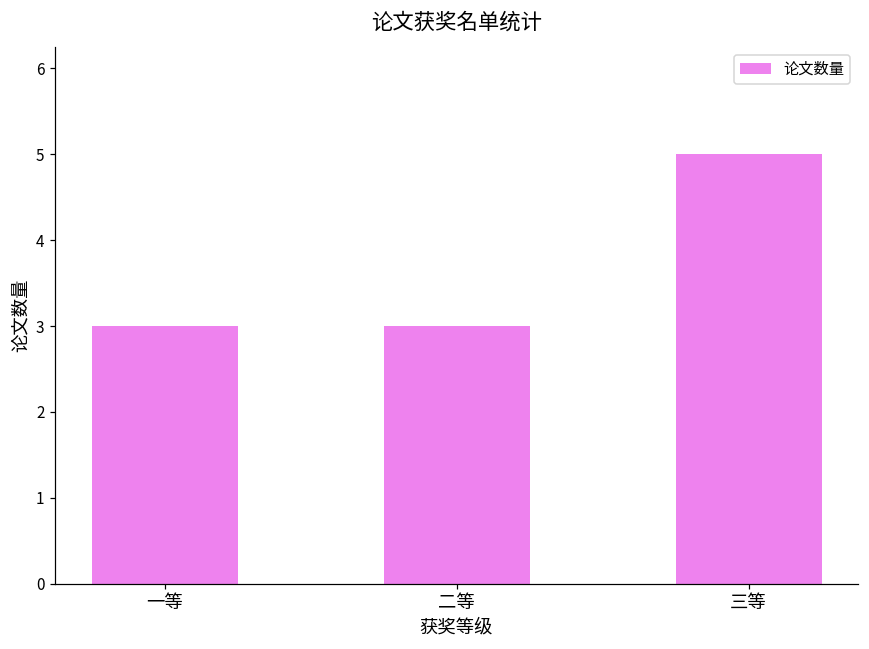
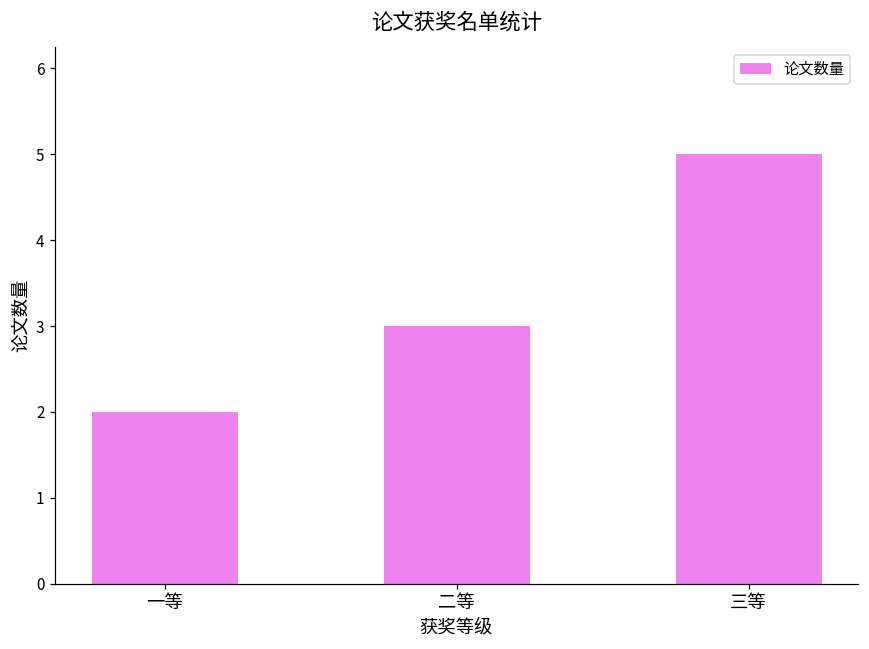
一等: 3 -> 2
